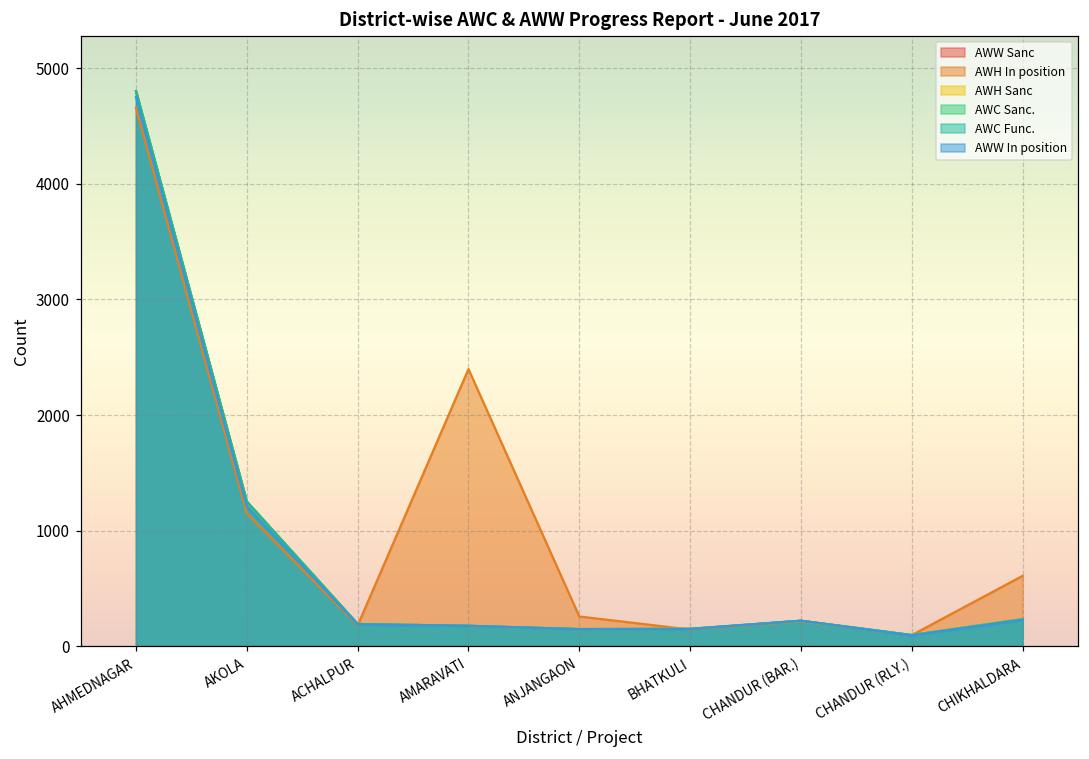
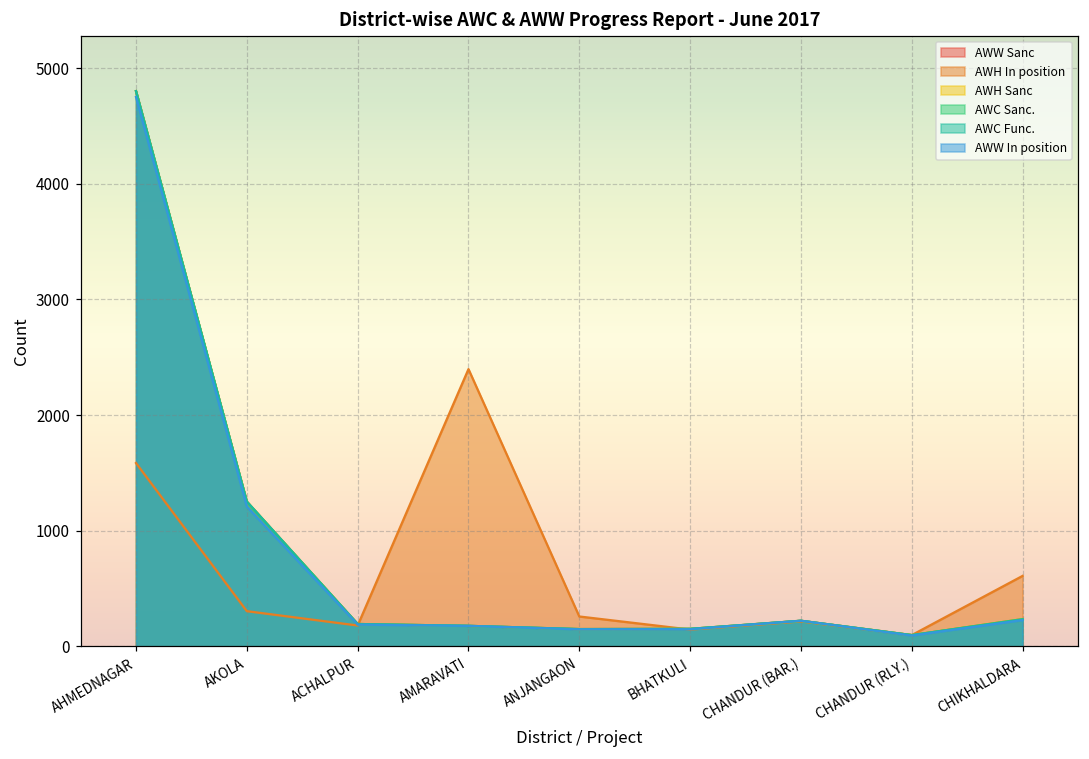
AWH In position, AHMEDNAGAR: 4660 -> 1590
AWH In position, AKOLA: 1150 -> 300
